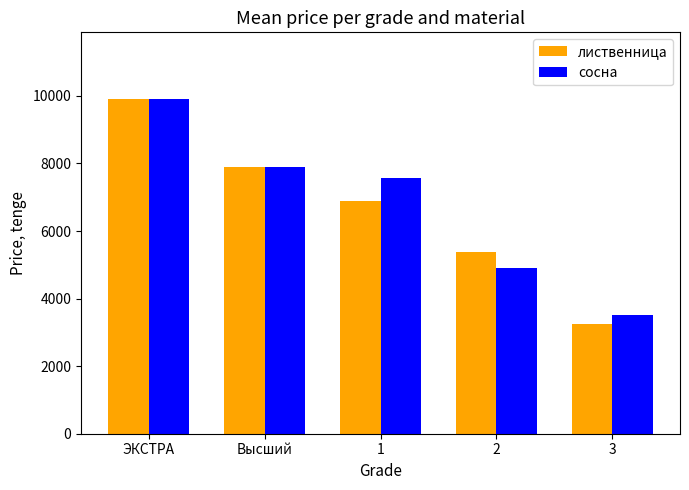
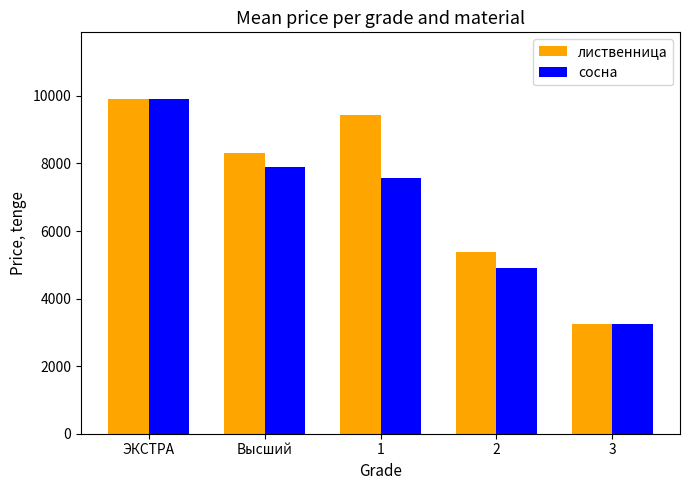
лиственница, Высший: 7900 -> 8300
лиственница, 1: 6900 -> 9400
сосна, 3: 3500 -> 3200
